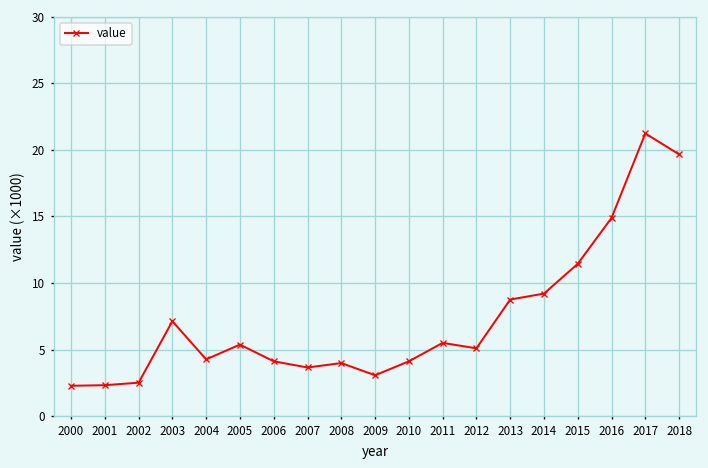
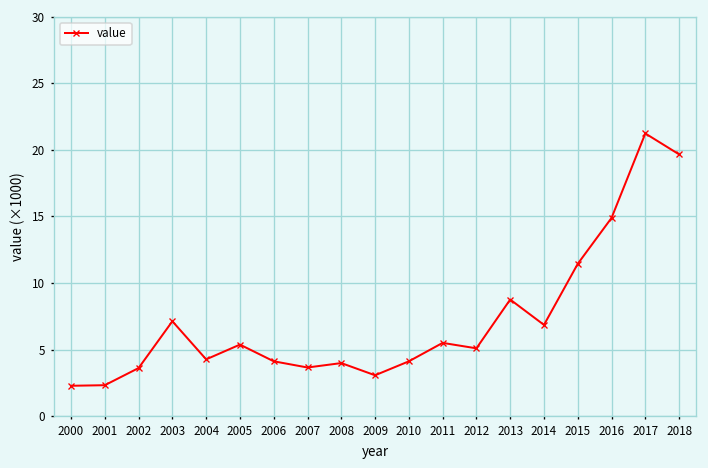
2002: 2.5 -> 3.6
2014: 9.2 -> 6.9
